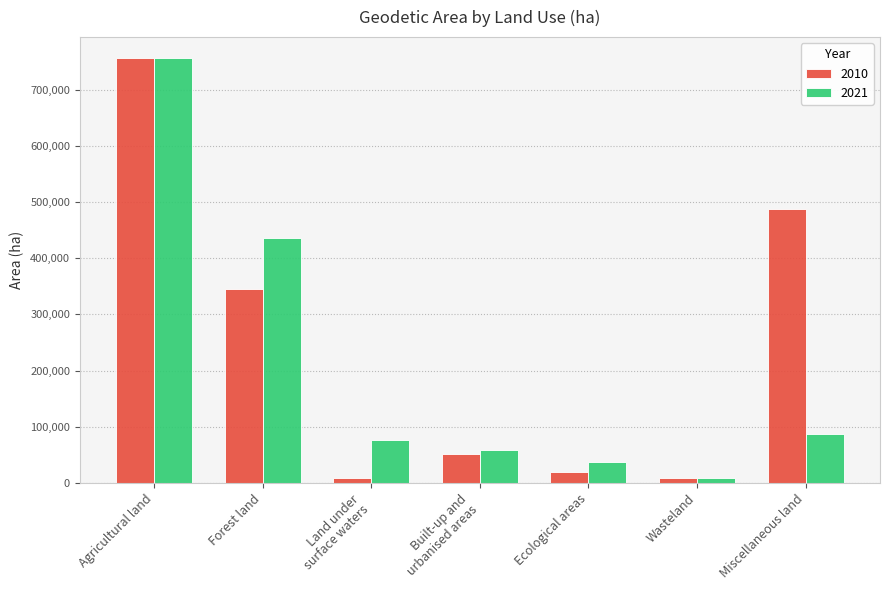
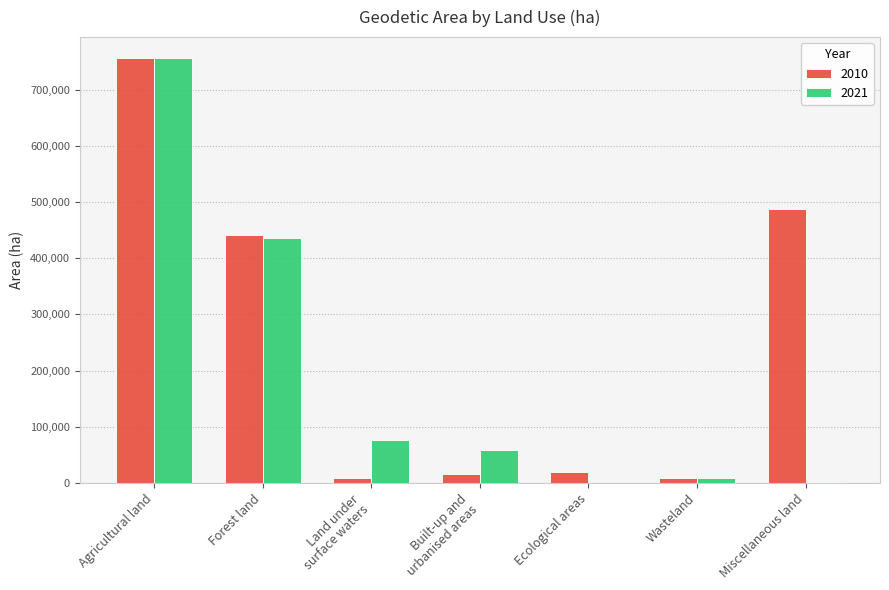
2010, Forest land: 340,000 -> 440,000
2010, Built-up and urbanised areas: 50,000 -> 20,000
2021, Ecological areas: 40,000 -> 0
2021, Miscellaneous land: 90,000 -> 0
